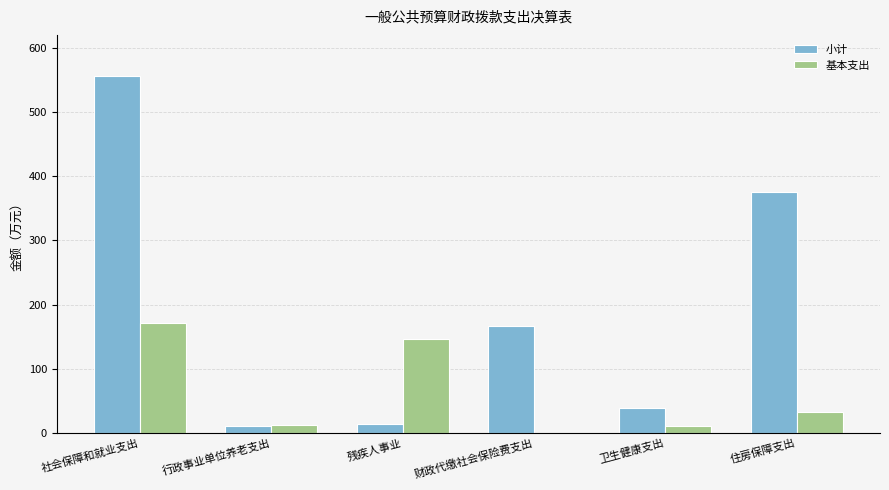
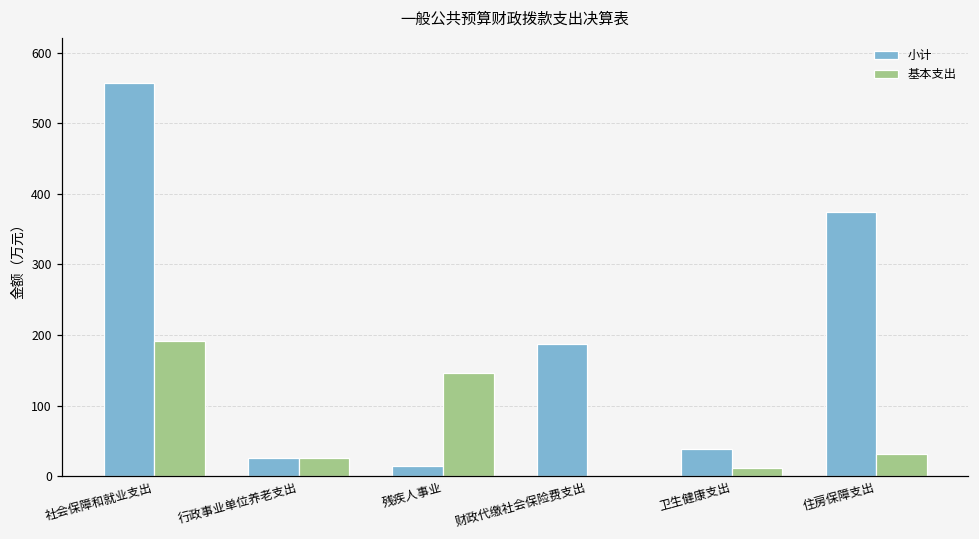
基本支出, 社会保障和就业支出: 170 -> 190
小计, 行政事业单位养老支出: 10 -> 30
基本支出, 行政事业单位养老支出: 10 -> 30
小计, 财政代缴社会保险费支出: 170 -> 190
